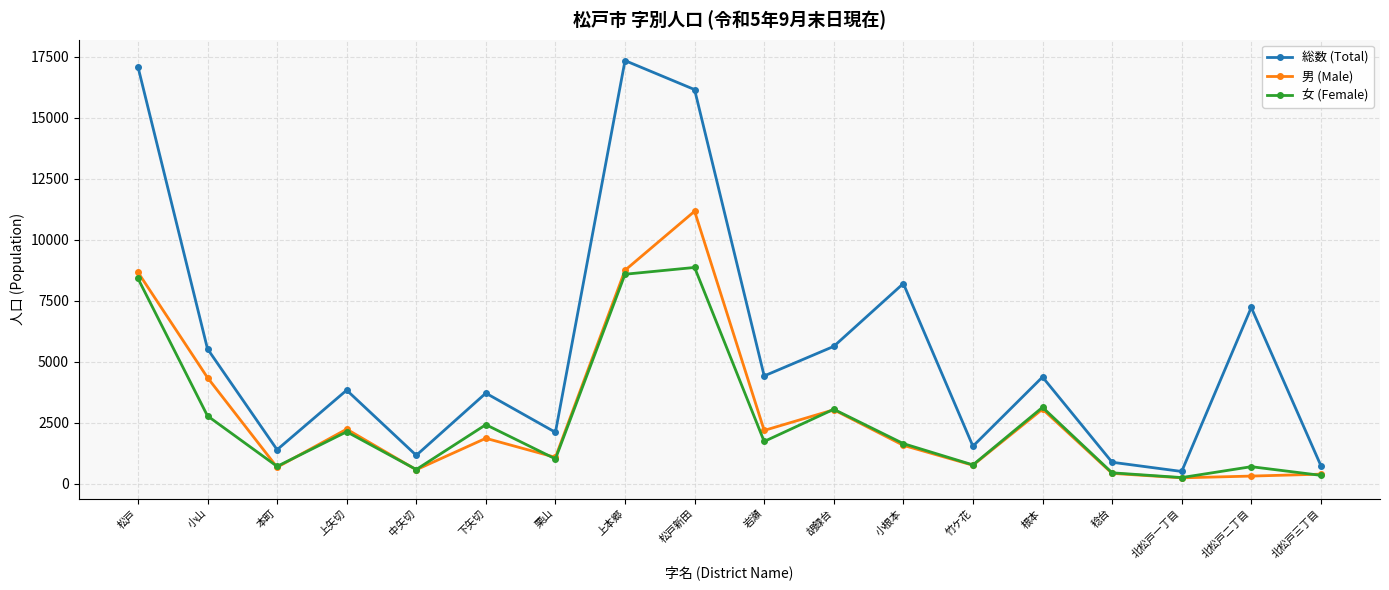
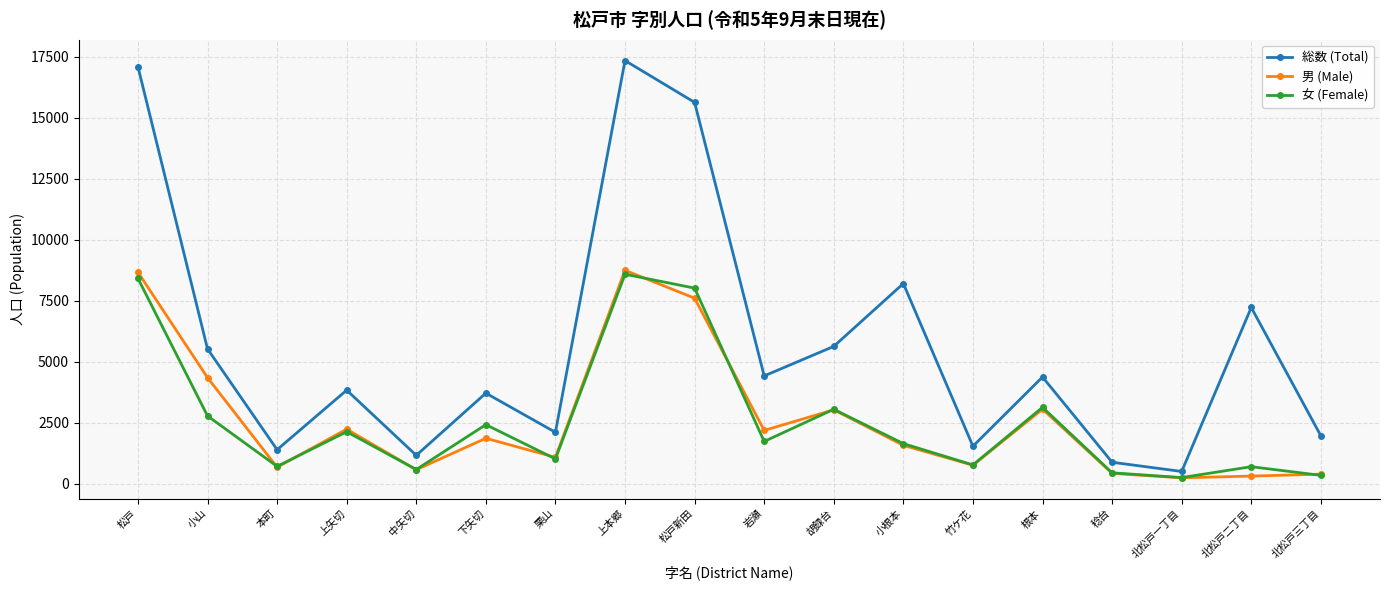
総数 (Total), 松戸新田: 16200 -> 15600
男 (Male), 松戸新田: 11200 -> 7600
女 (Female), 松戸新田: 8900 -> 8000
総数 (Total), 北松戸三丁目: 800 -> 2000
